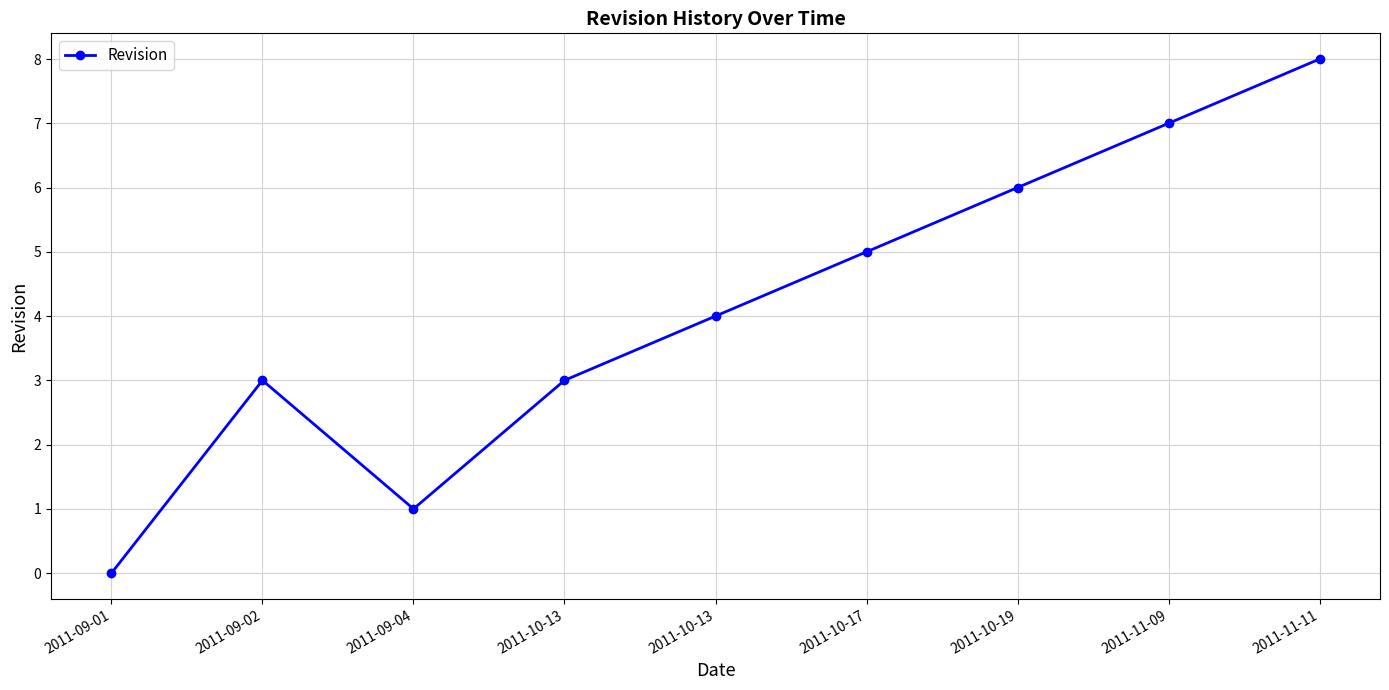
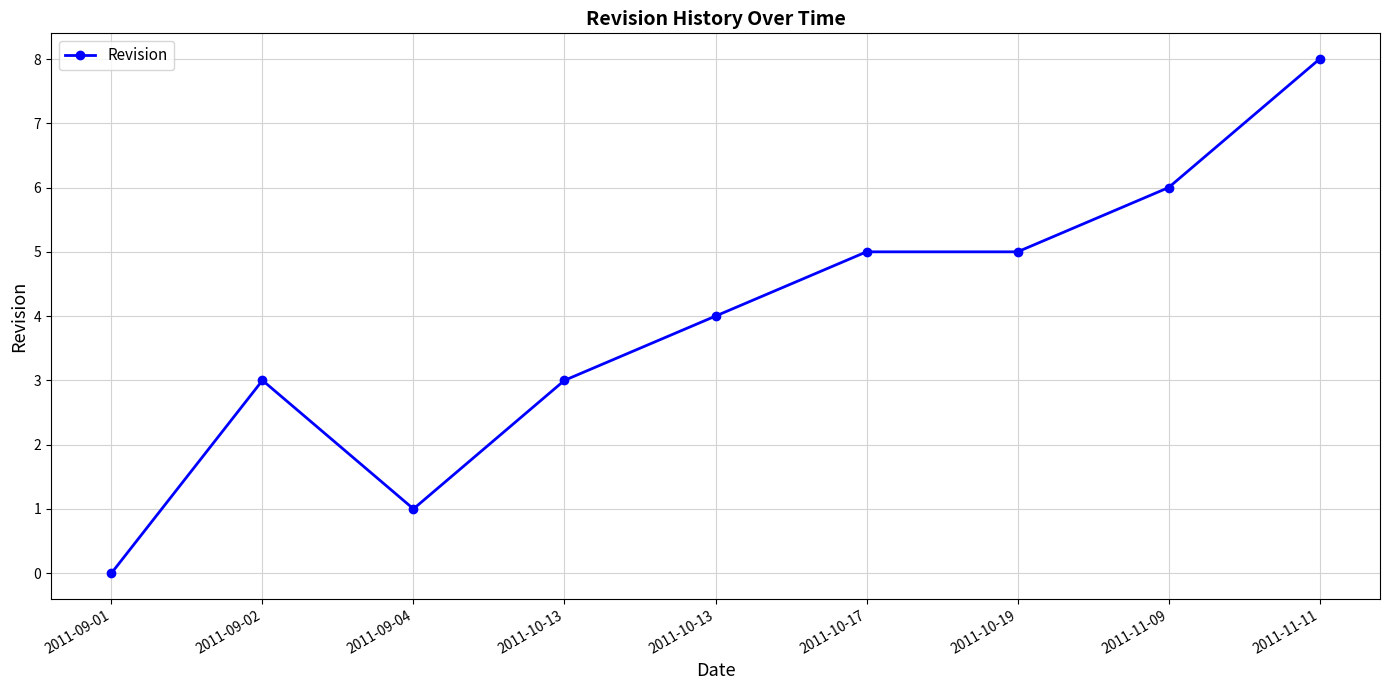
2011-10-19: 6 -> 5
2011-11-09: 7 -> 6
